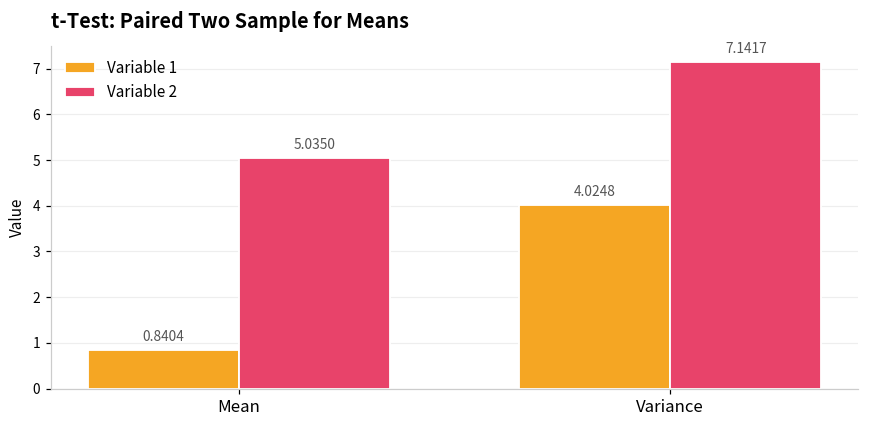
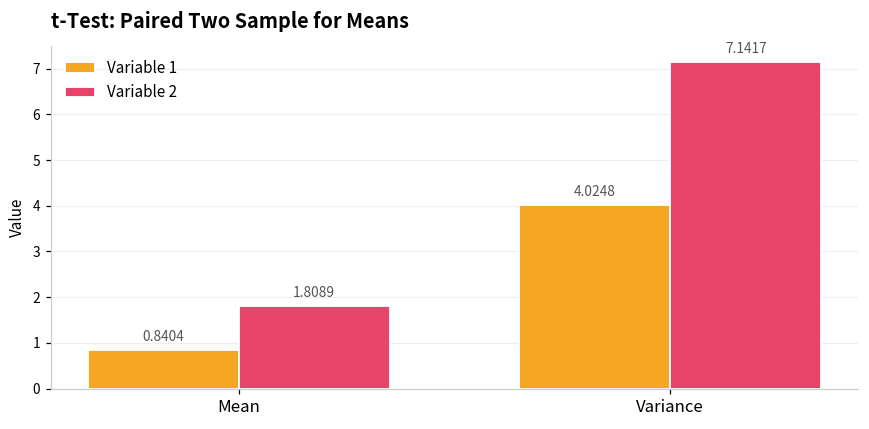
Variable 2, Mean: 5.0350 -> 1.8089
